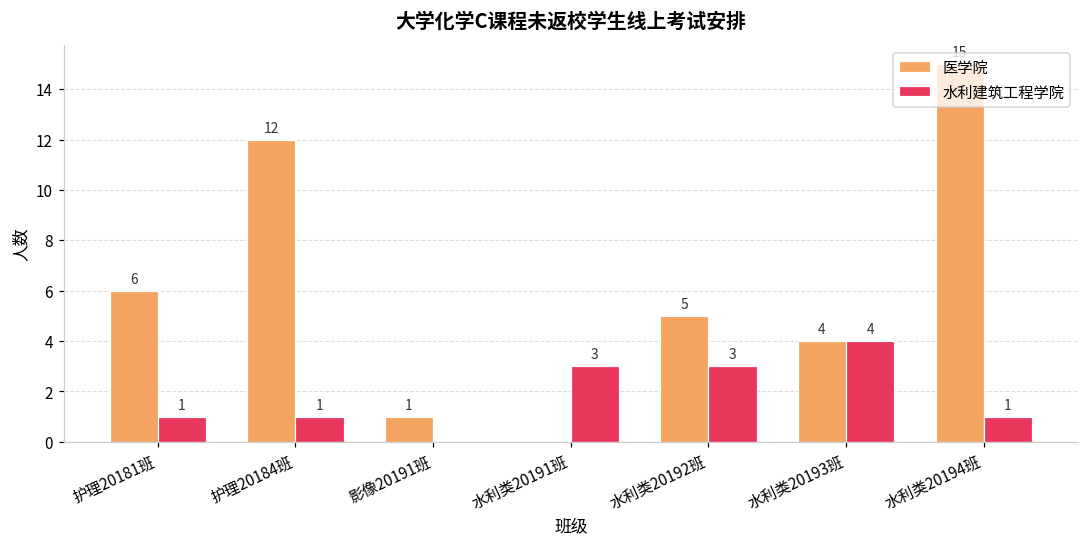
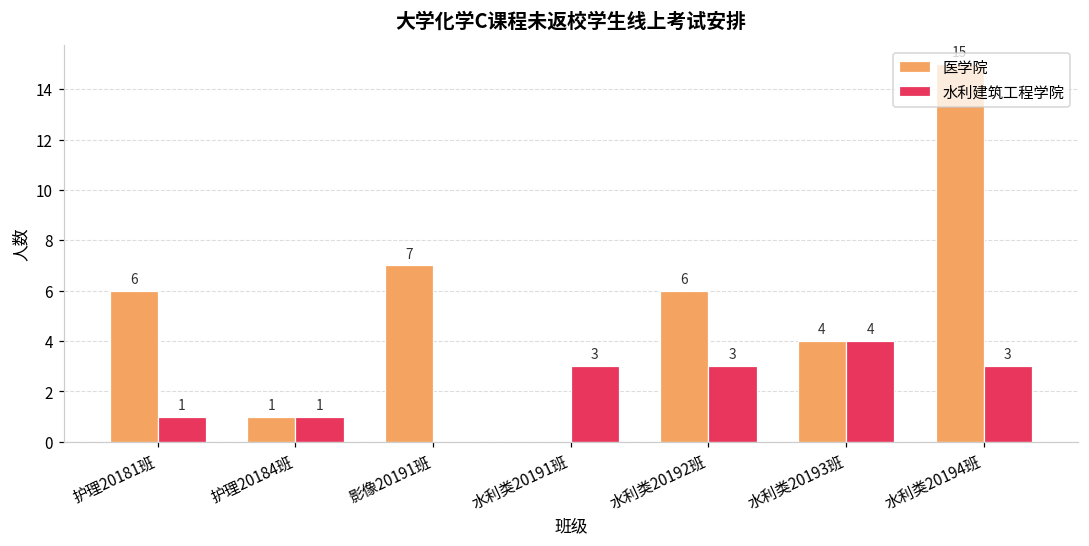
医学院, 护理20184班: 12 -> 1
医学院, 影像20191班: 1 -> 7
医学院, 水利类20192班: 5 -> 6
水利建筑工程学院, 水利类20194班: 1 -> 3
